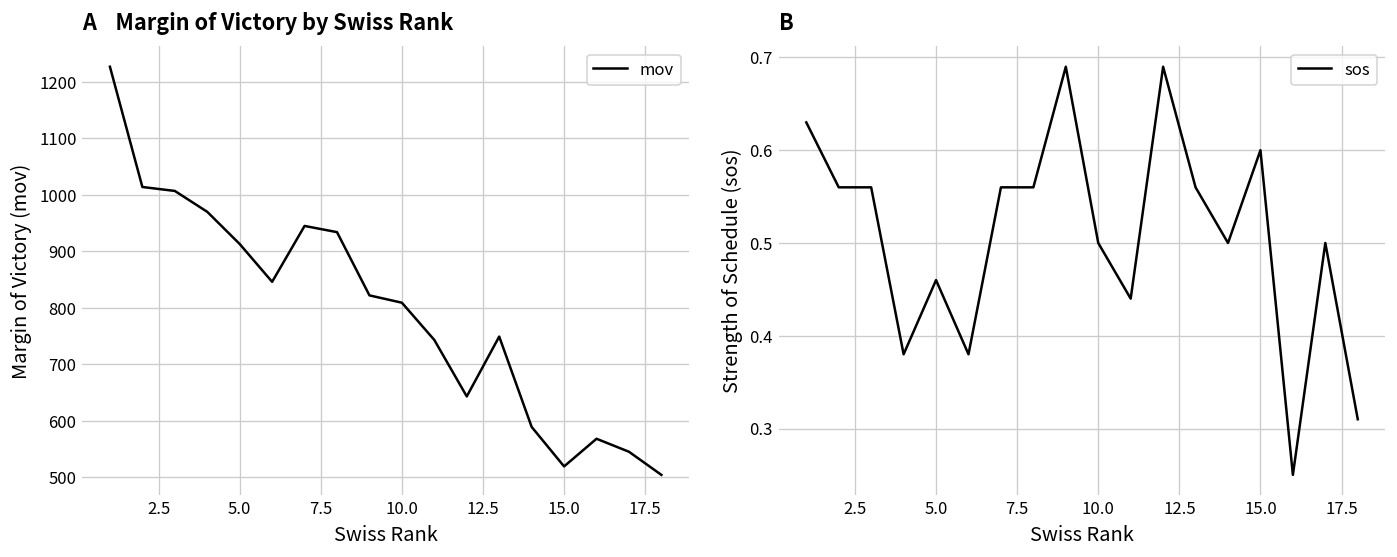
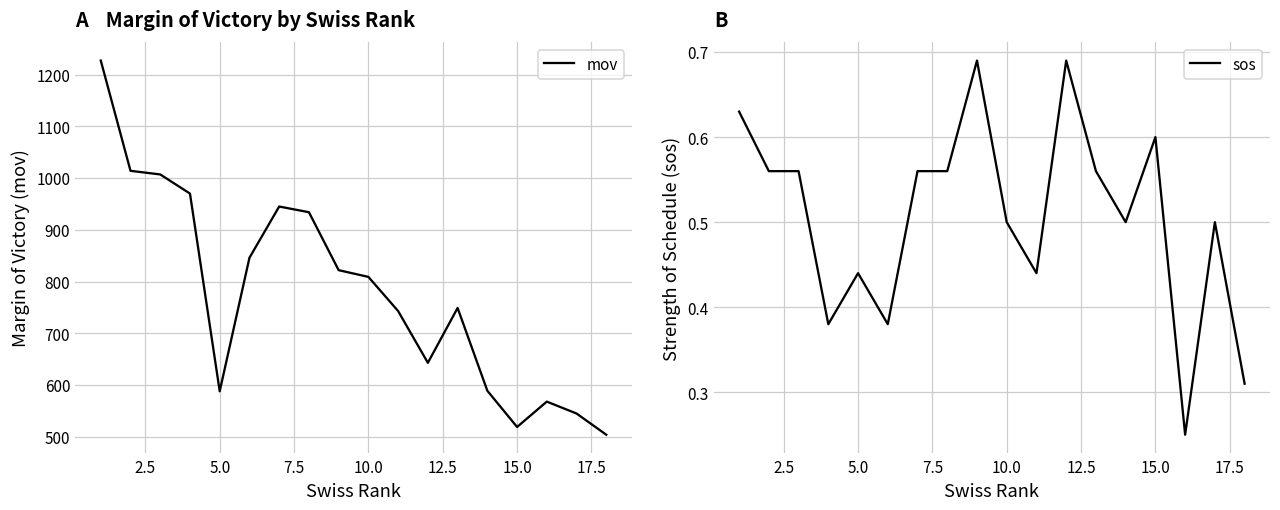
A Margin of Victory by Swiss Rank, 5.0: 910 -> 590
B, 5.0: 0.46 -> 0.44
